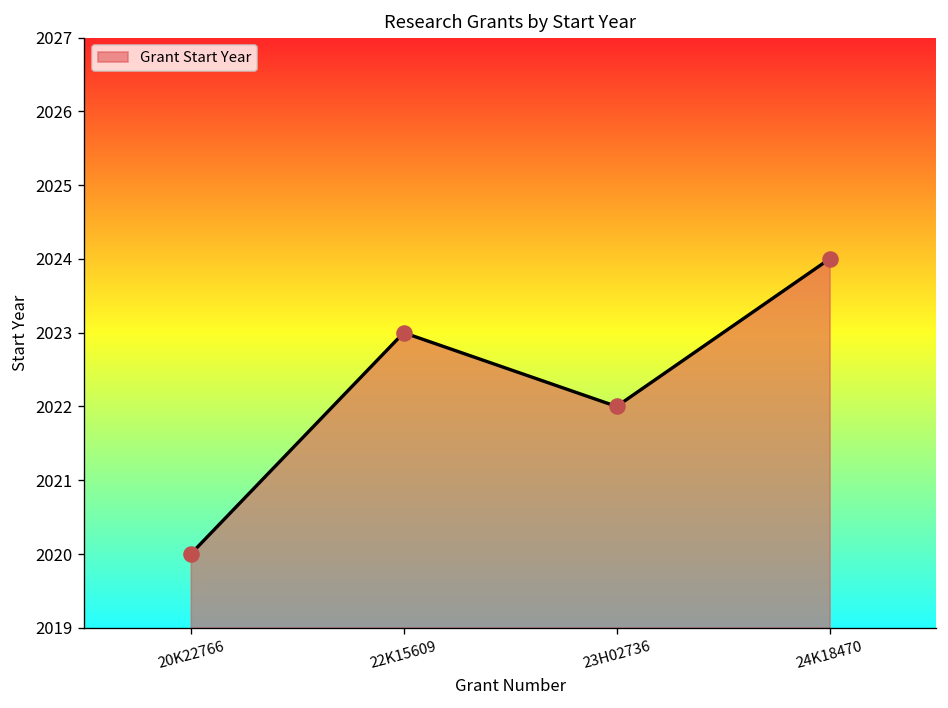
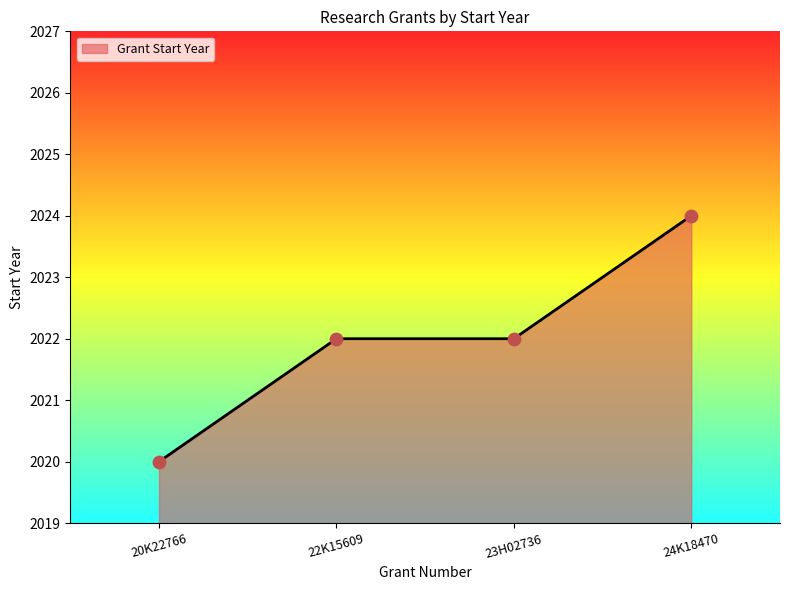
22K15609: 2023 -> 2022
